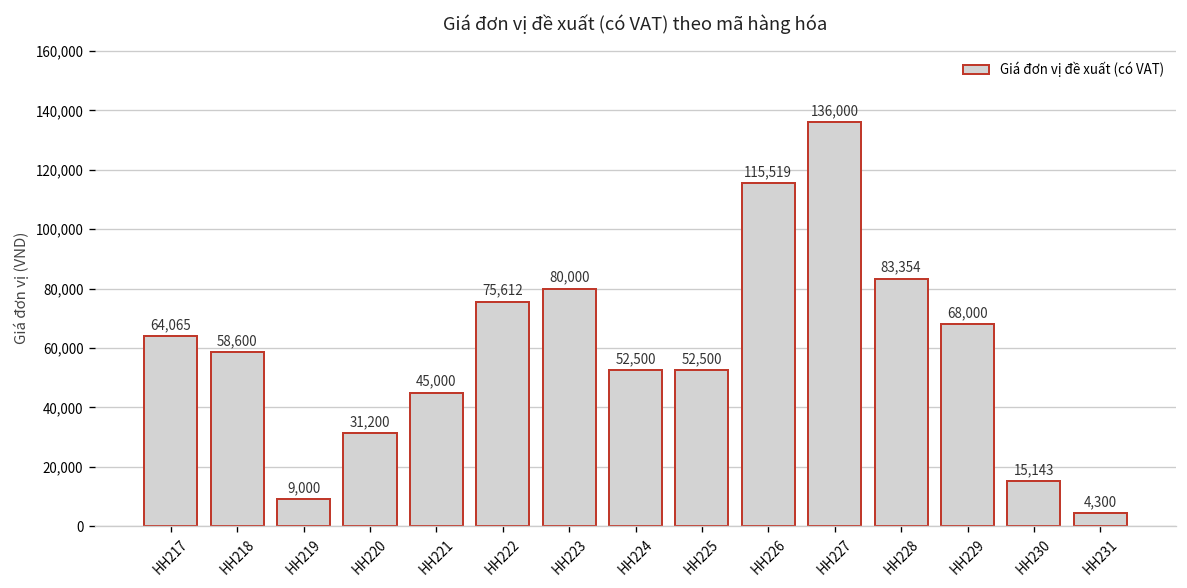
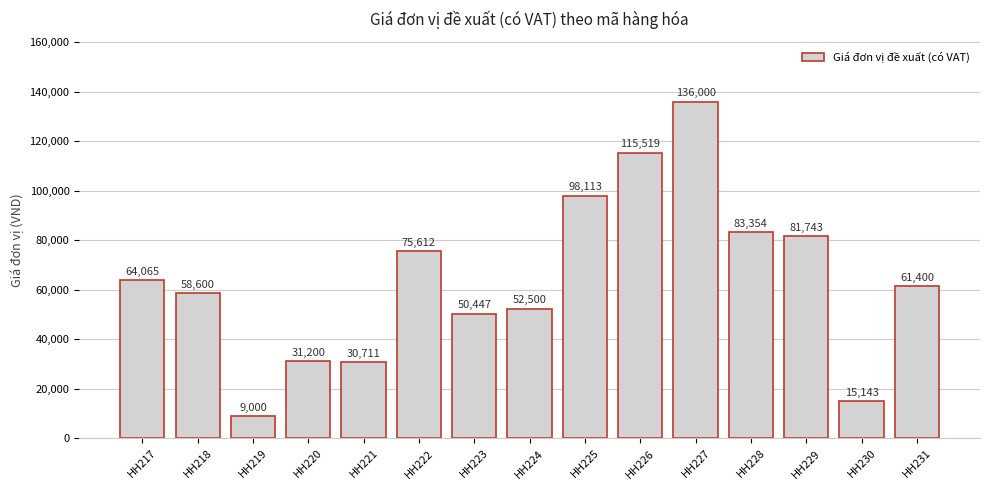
HH221: 45,000 -> 30,711
HH223: 80,000 -> 50,447
HH225: 52,500 -> 98,113
HH229: 68,000 -> 81,743
HH231: 4,300 -> 61,400
